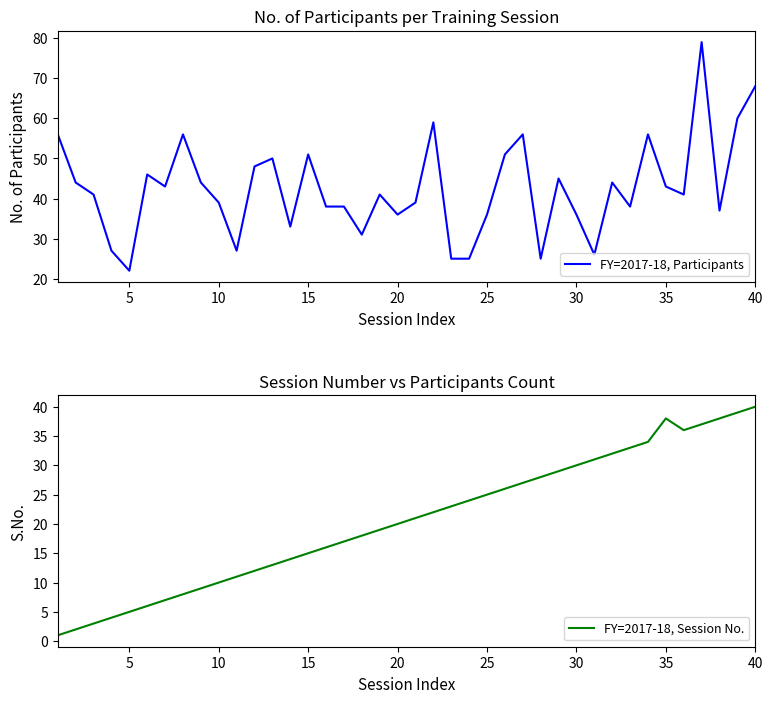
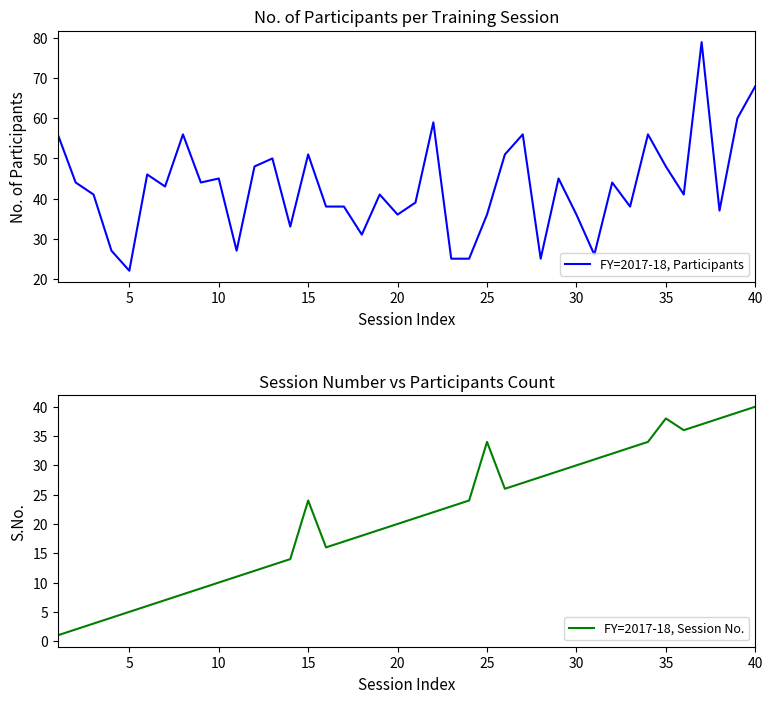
No. of Participants per Training Session, 10: 39 -> 45
No. of Participants per Training Session, 35: 43 -> 48
Session Number vs Participants Count, 15: 15 -> 24
Session Number vs Participants Count, 25: 25 -> 34
